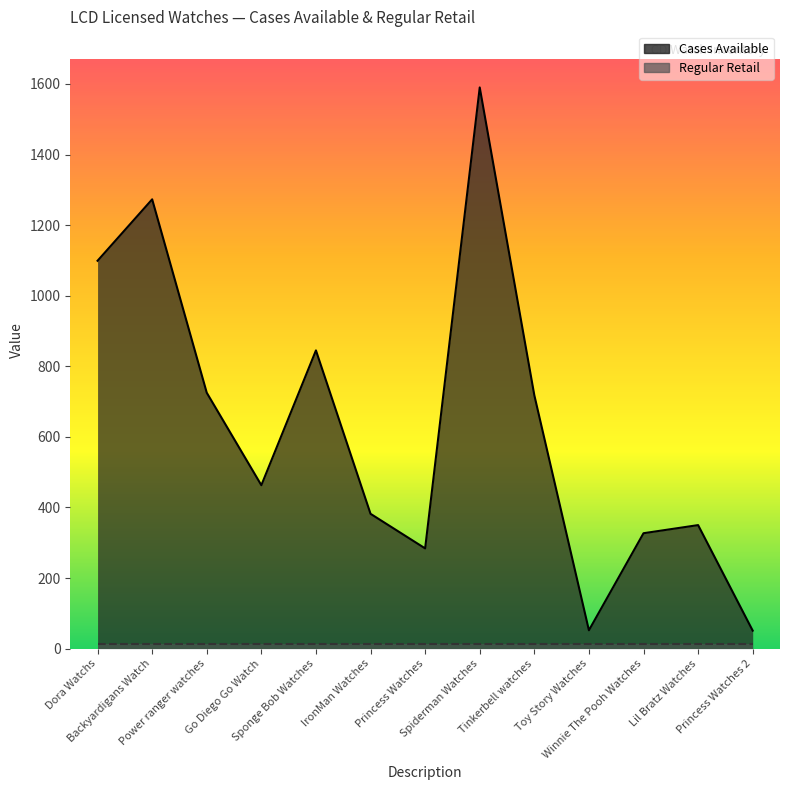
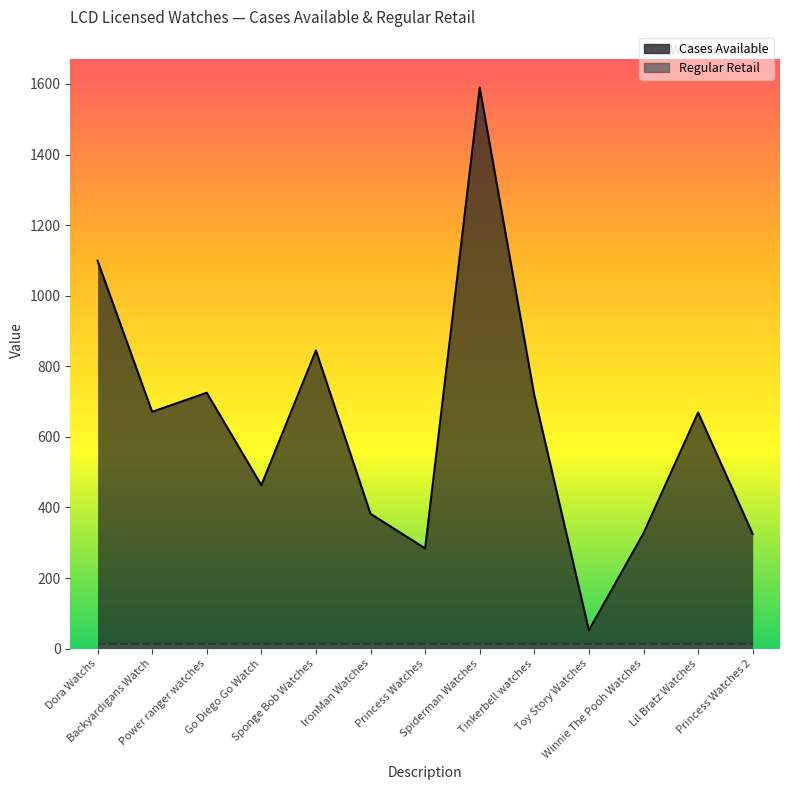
Cases Available, Backyardigans Watch: 1270 -> 670
Cases Available, Lil Bratz Watches: 350 -> 670
Cases Available, Princess Watches 2: 50 -> 330
